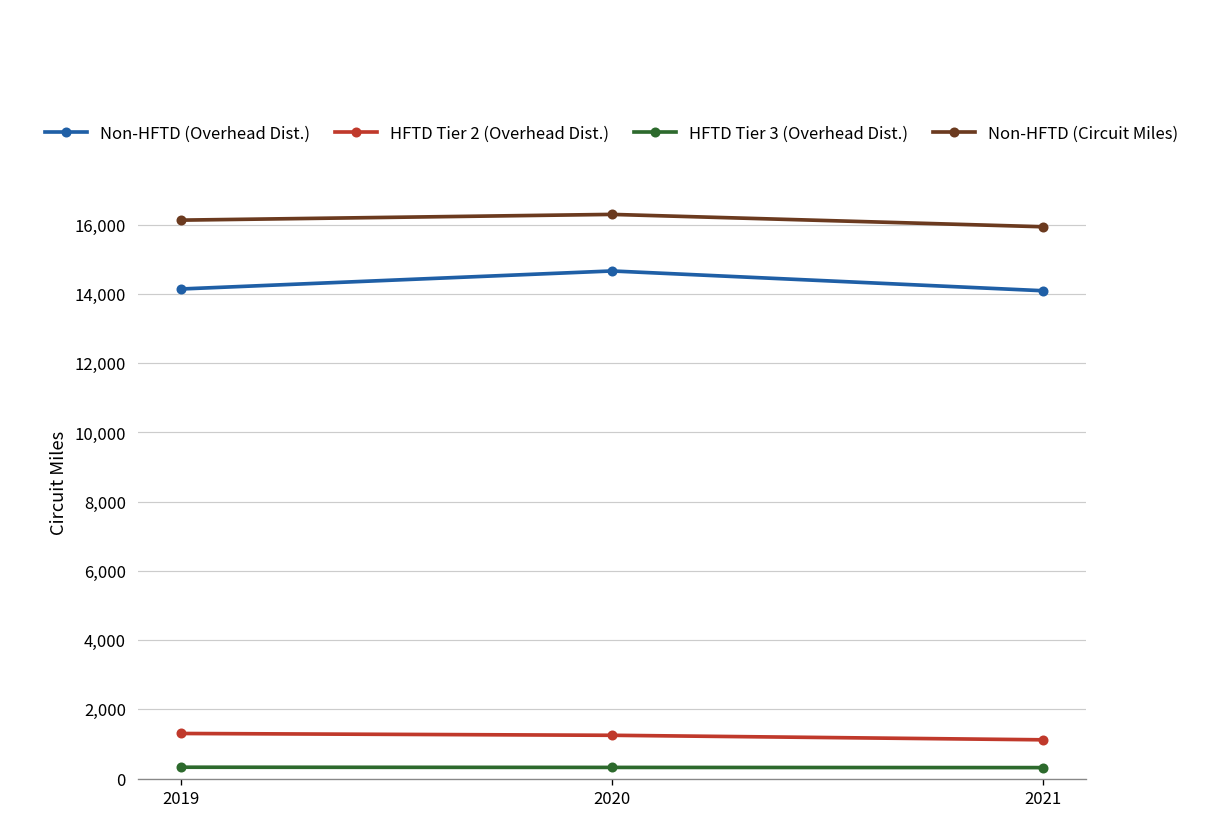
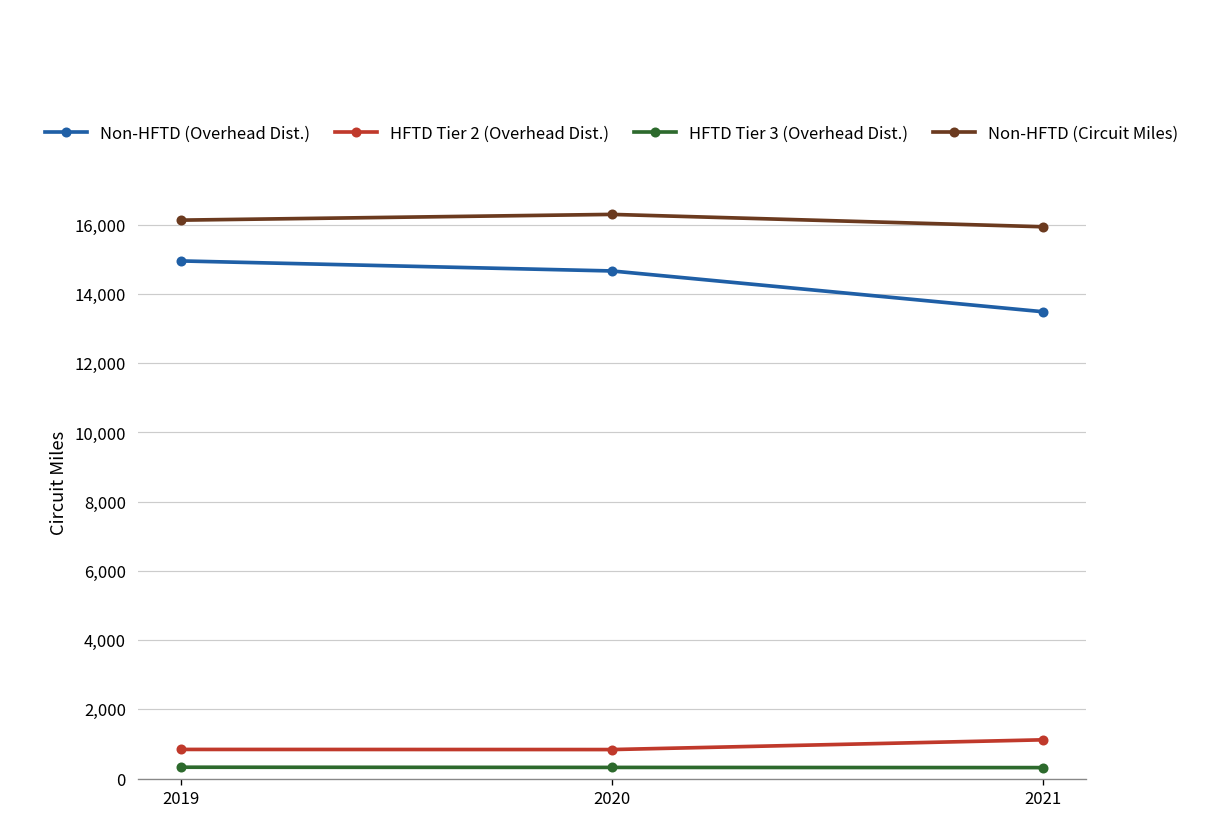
Non-HFTD (Overhead Dist.), 2019: 14,100 -> 15,000
HFTD Tier 2 (Overhead Dist.), 2019: 1,300 -> 800
HFTD Tier 2 (Overhead Dist.), 2020: 1,200 -> 800
Non-HFTD (Overhead Dist.), 2021: 14,100 -> 13,500
